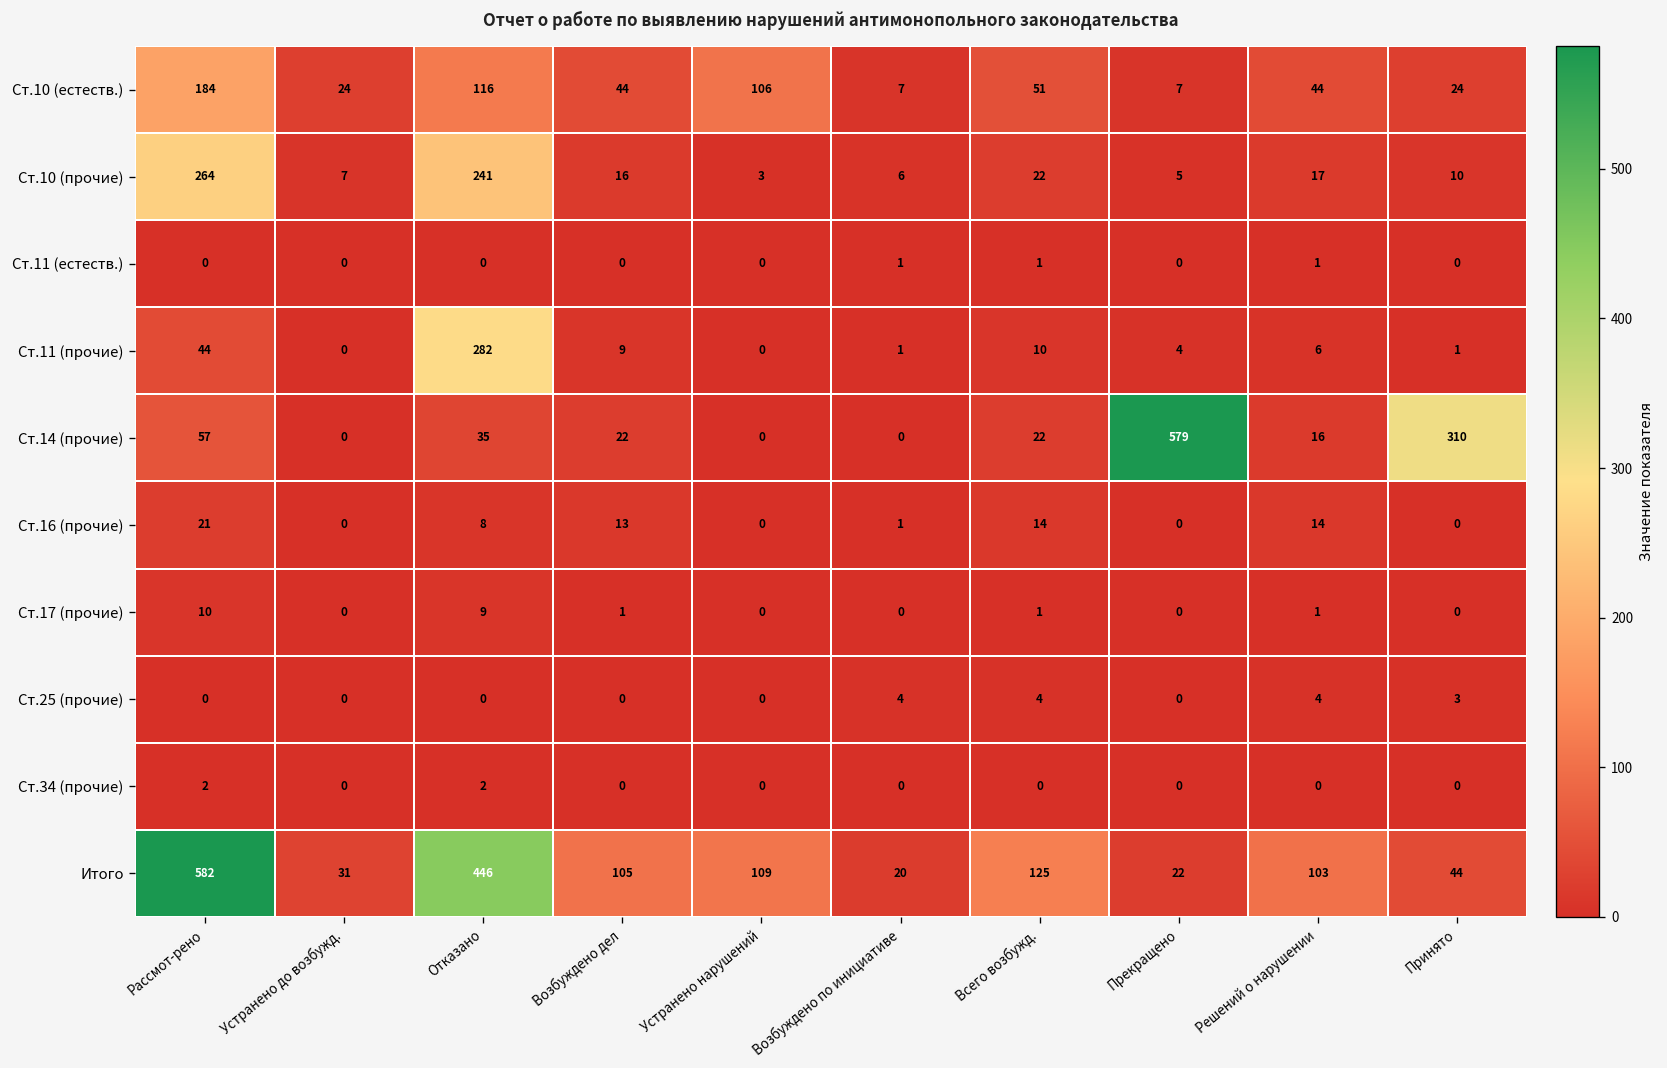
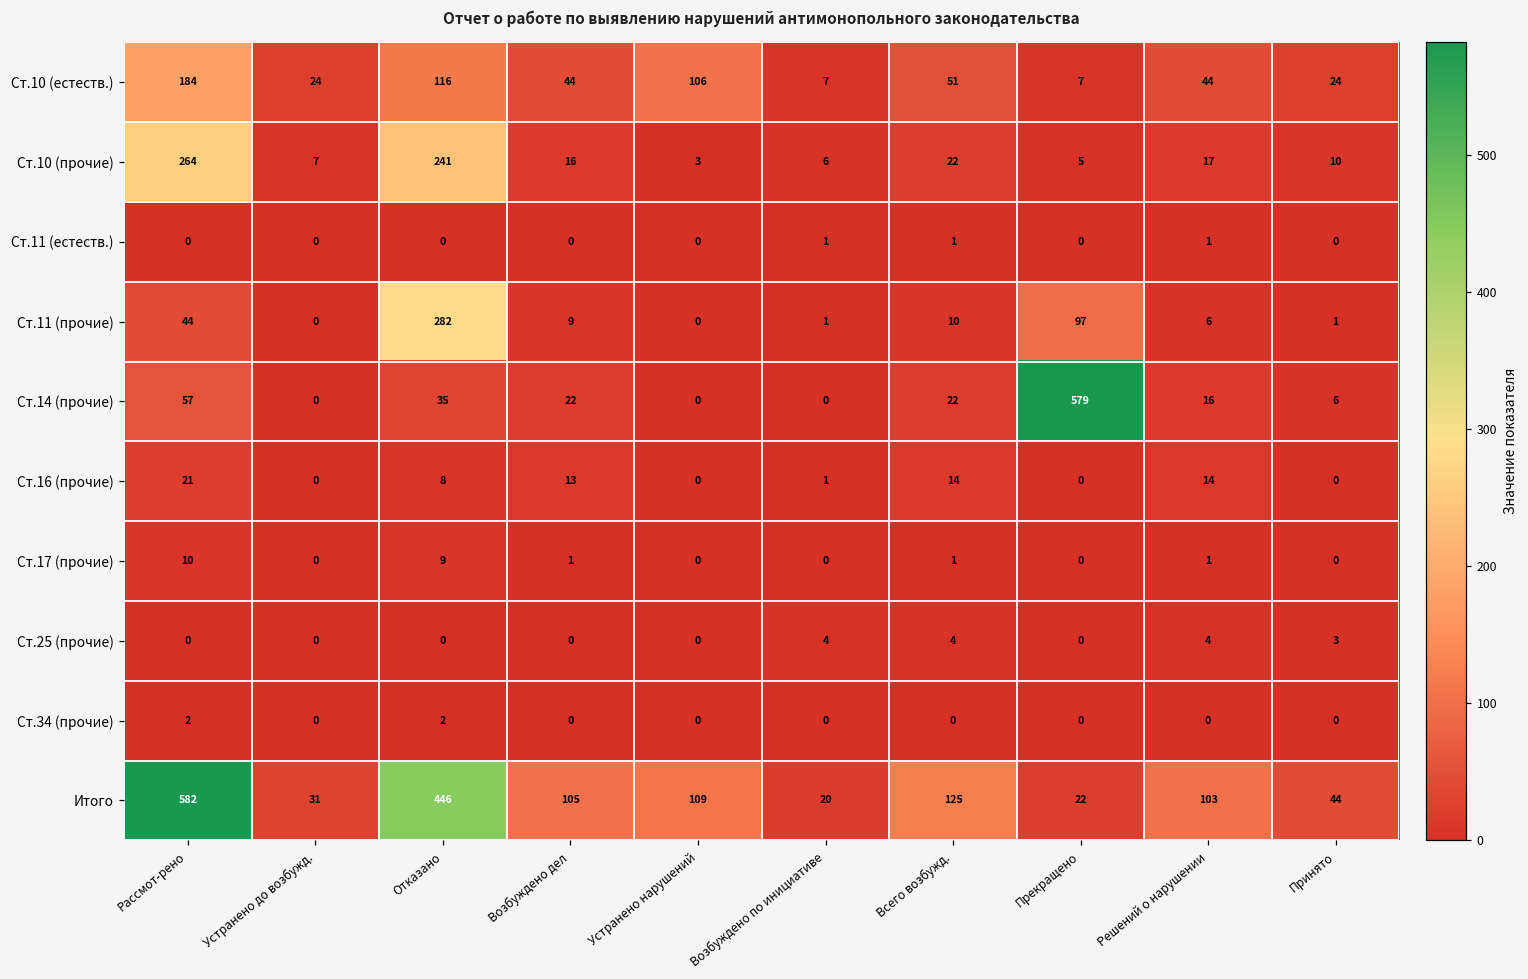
Ст.11 (прочие), Прекращено: 4 -> 97
Ст.14 (прочие), Принято: 310 -> 6
